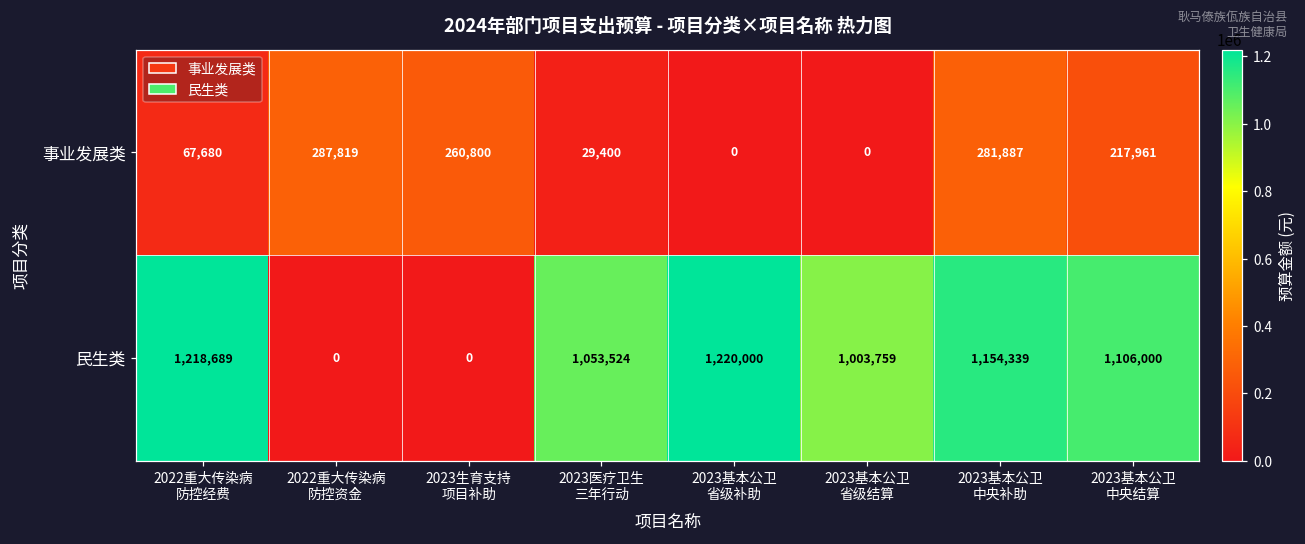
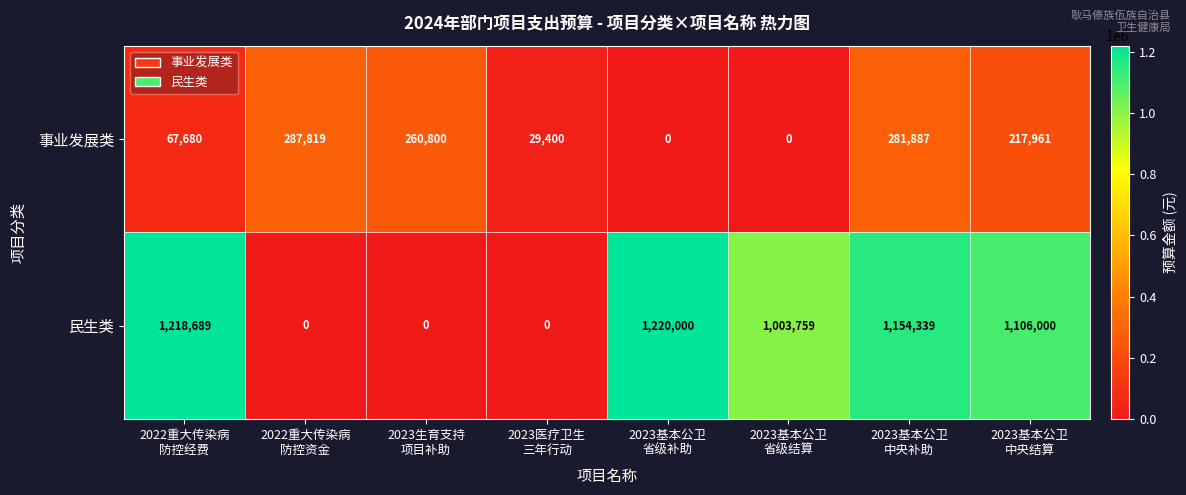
民生类, 2023医疗卫生 三年行动: 1,053,524 -> 0
